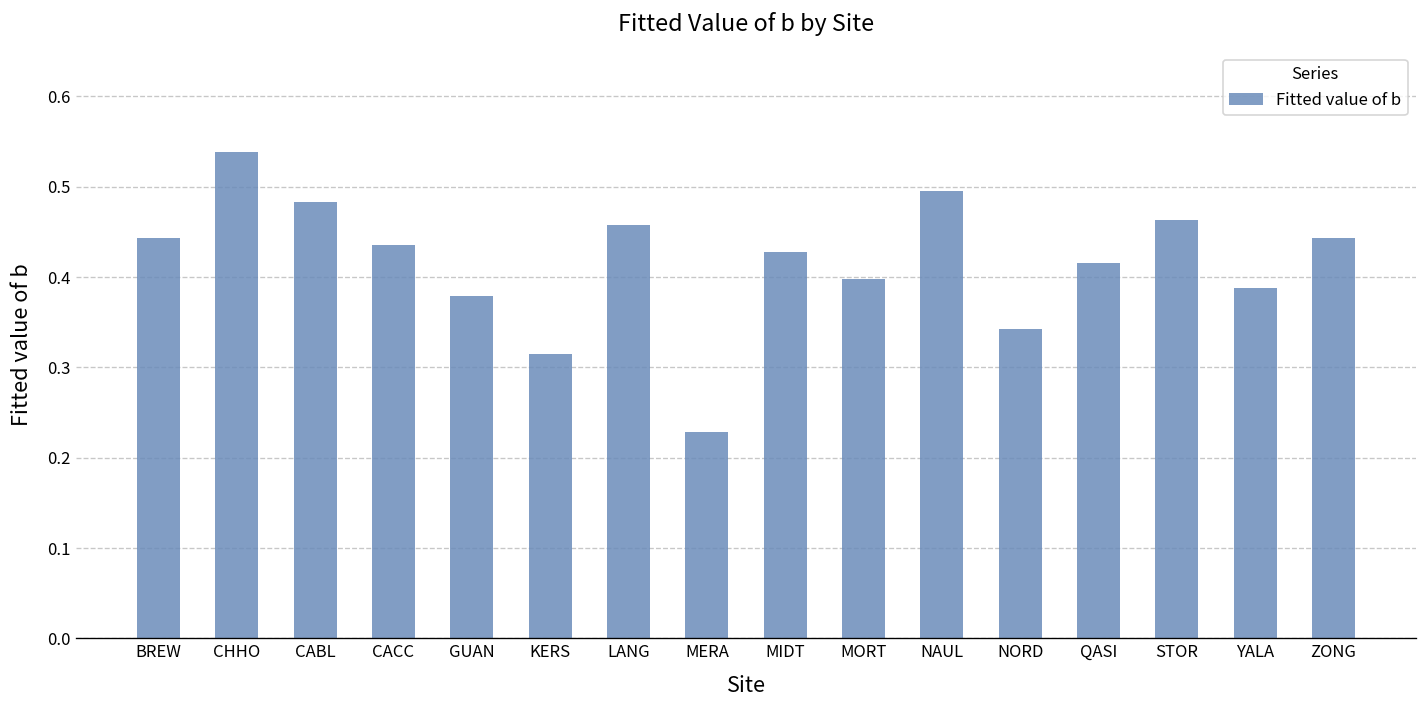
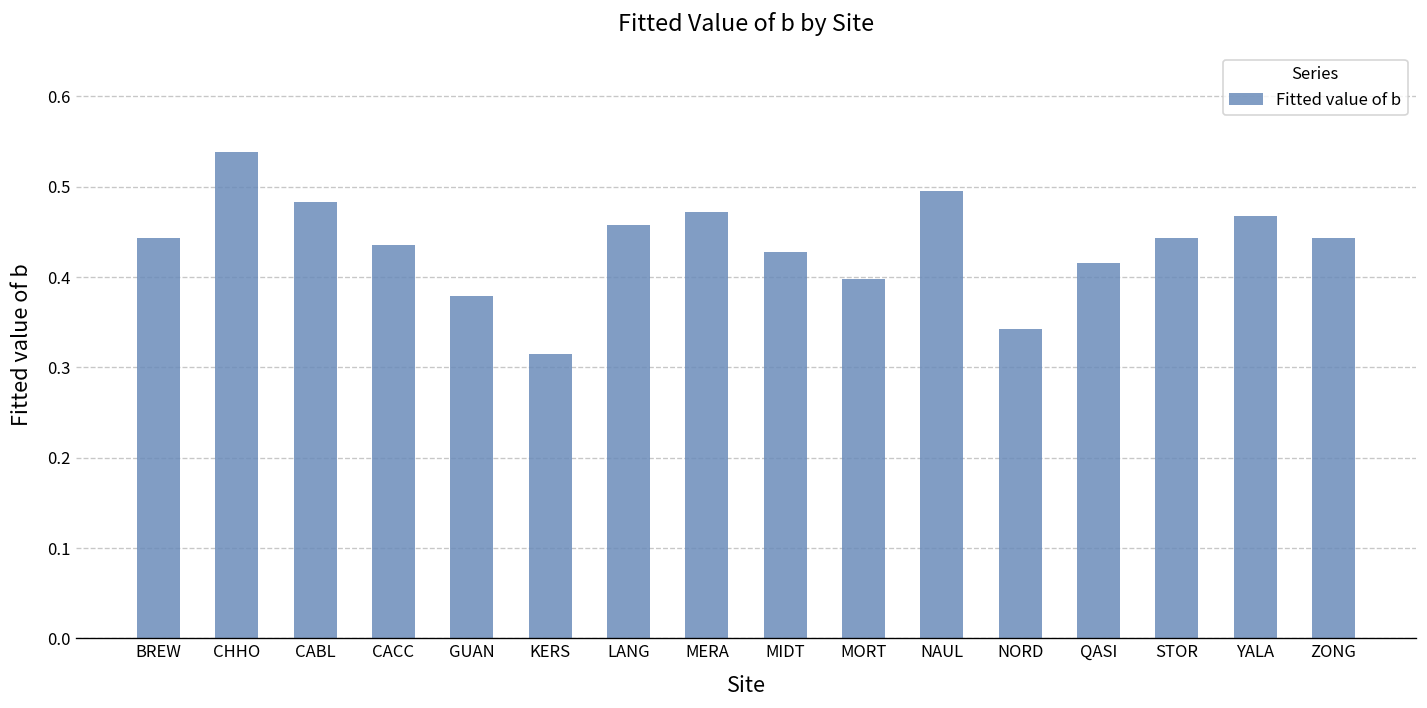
MERA: 0.23 -> 0.47
STOR: 0.46 -> 0.44
YALA: 0.39 -> 0.47
